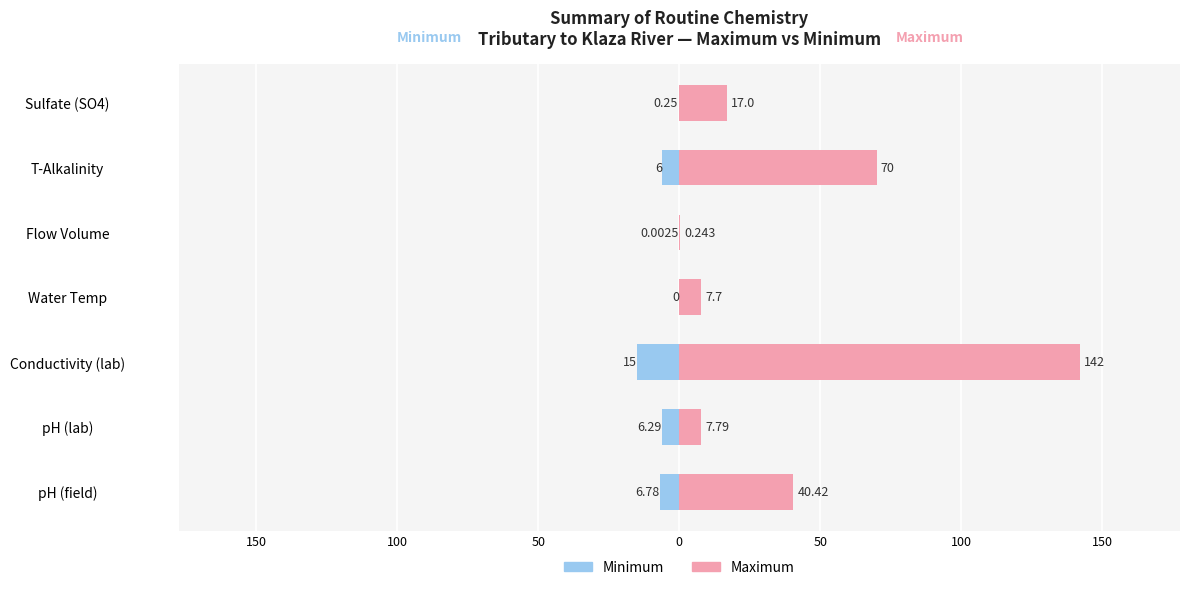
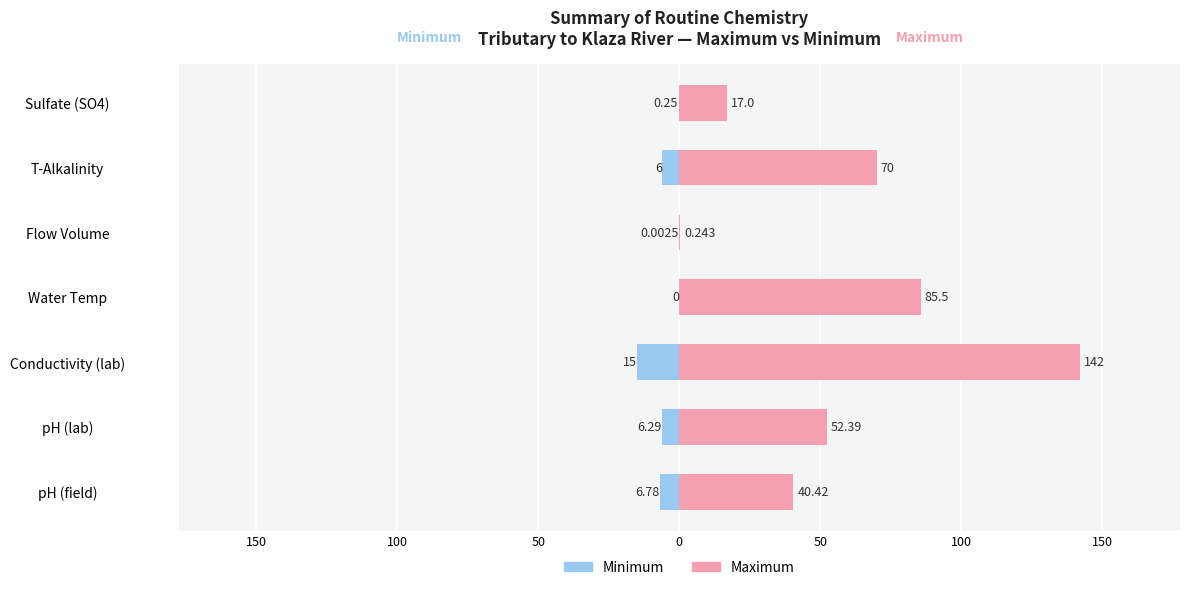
Maximum, Water Temp: 7.7 -> 85.5
Maximum, pH (lab): 7.79 -> 52.39
